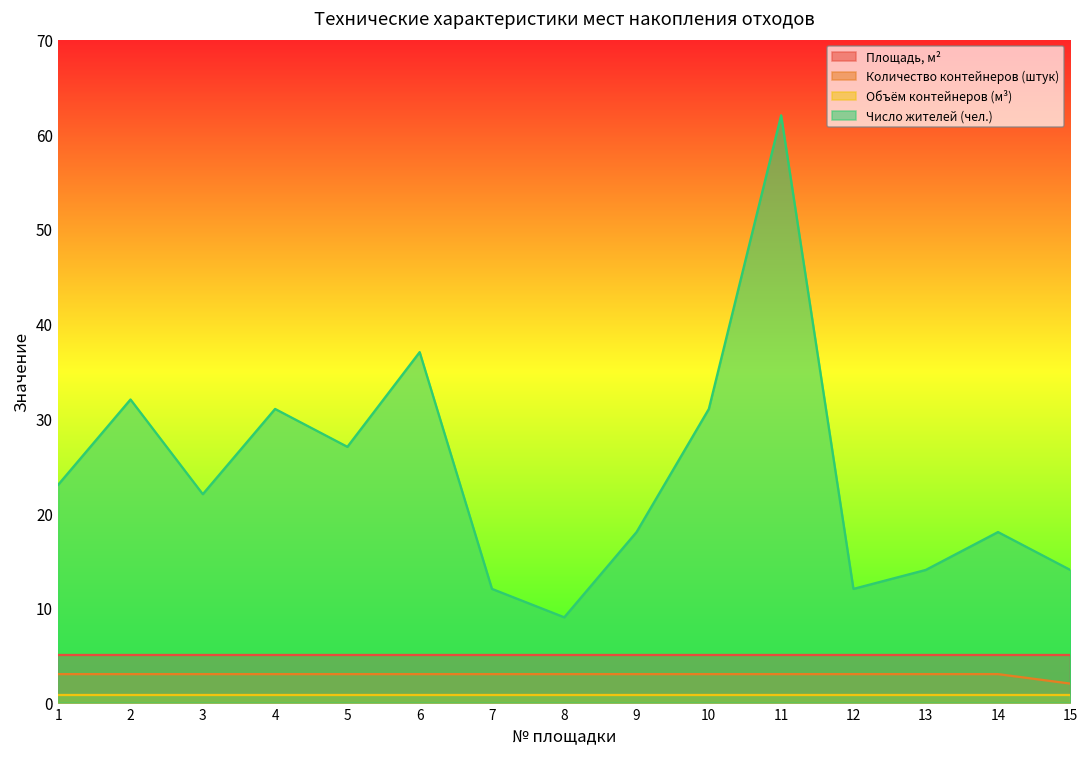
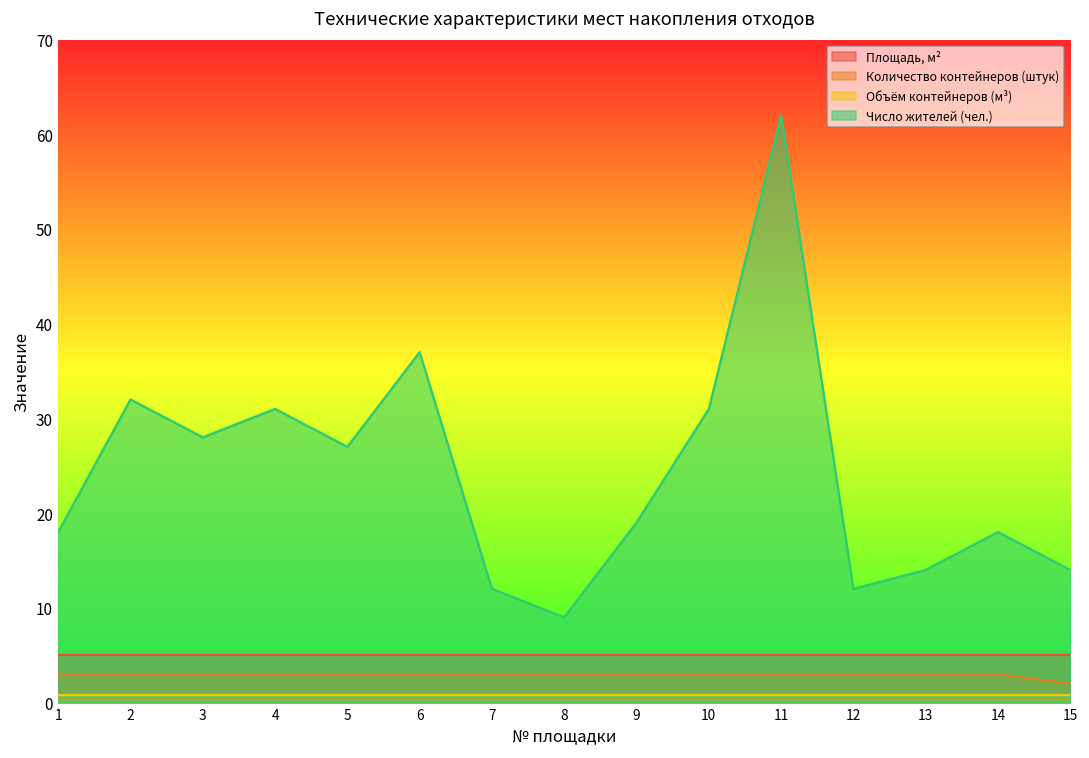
Число жителей (чел.), 1: 23 -> 18
Число жителей (чел.), 3: 22 -> 28
Число жителей (чел.), 9: 18 -> 19
